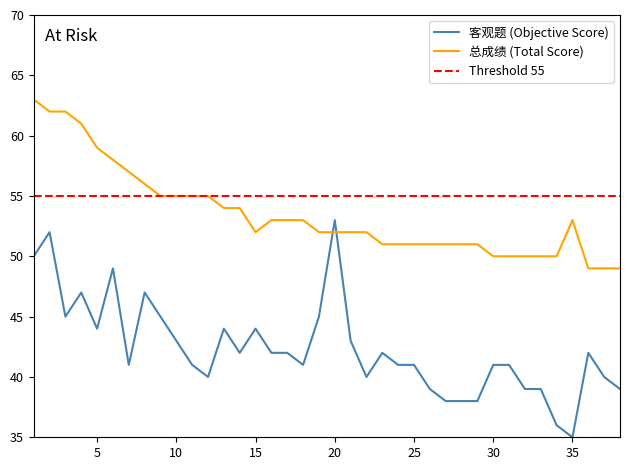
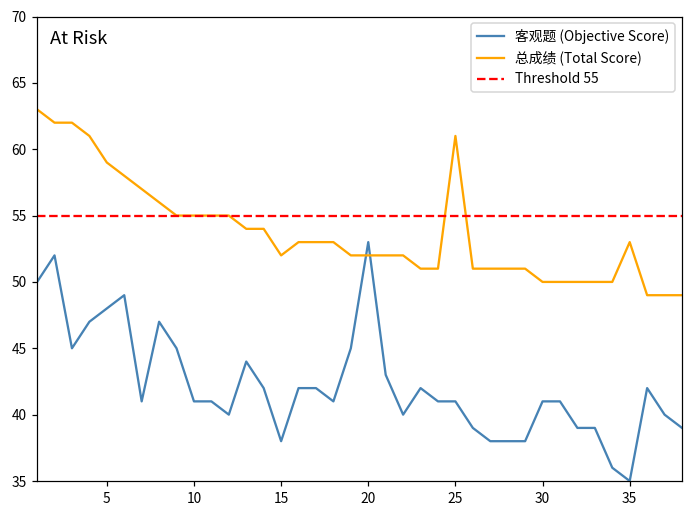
客观题 (Objective Score), 5: 44 -> 48
客观题 (Objective Score), 10: 43 -> 41
客观题 (Objective Score), 15: 44 -> 38
总成绩 (Total Score), 25: 51 -> 61
